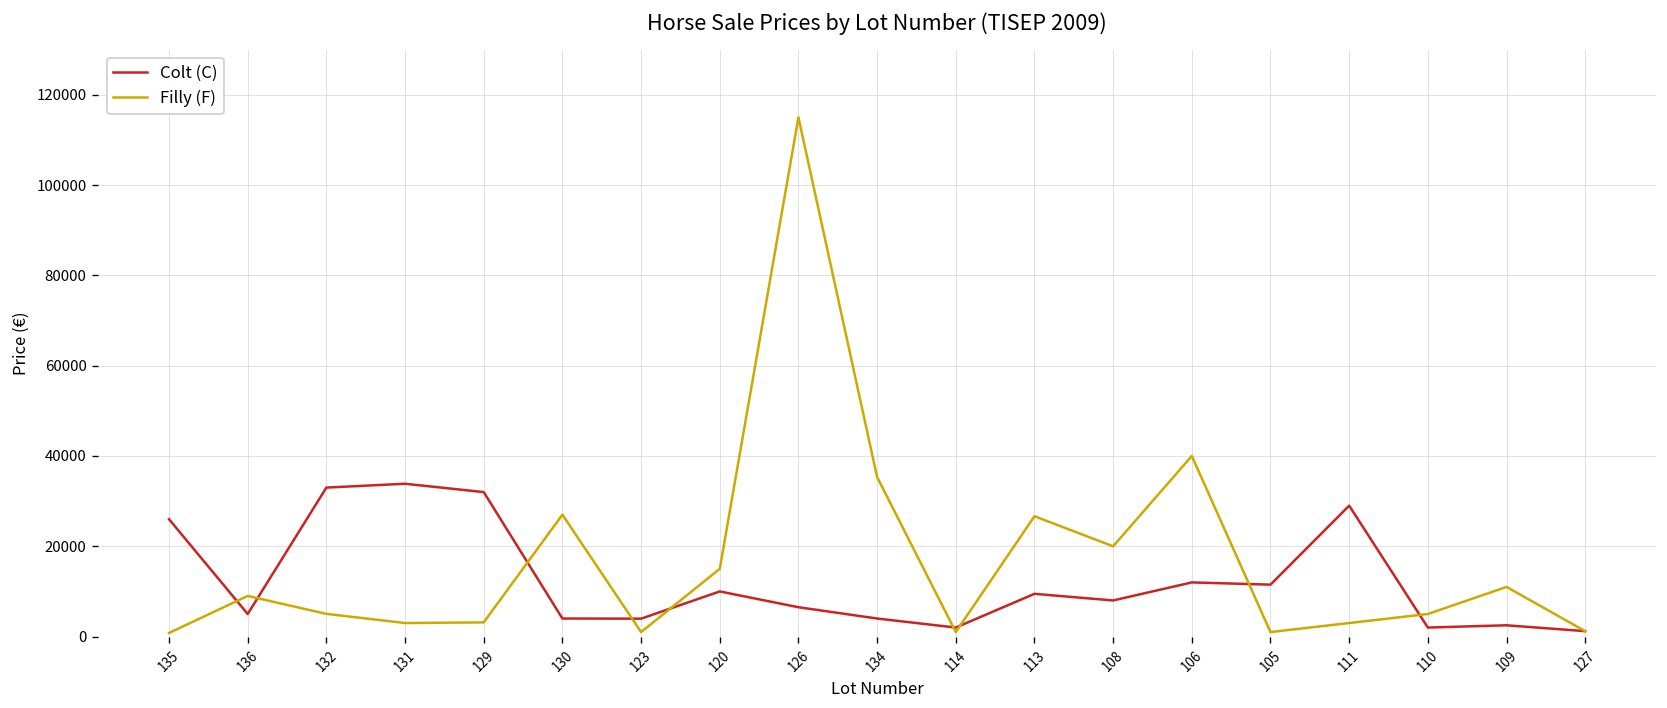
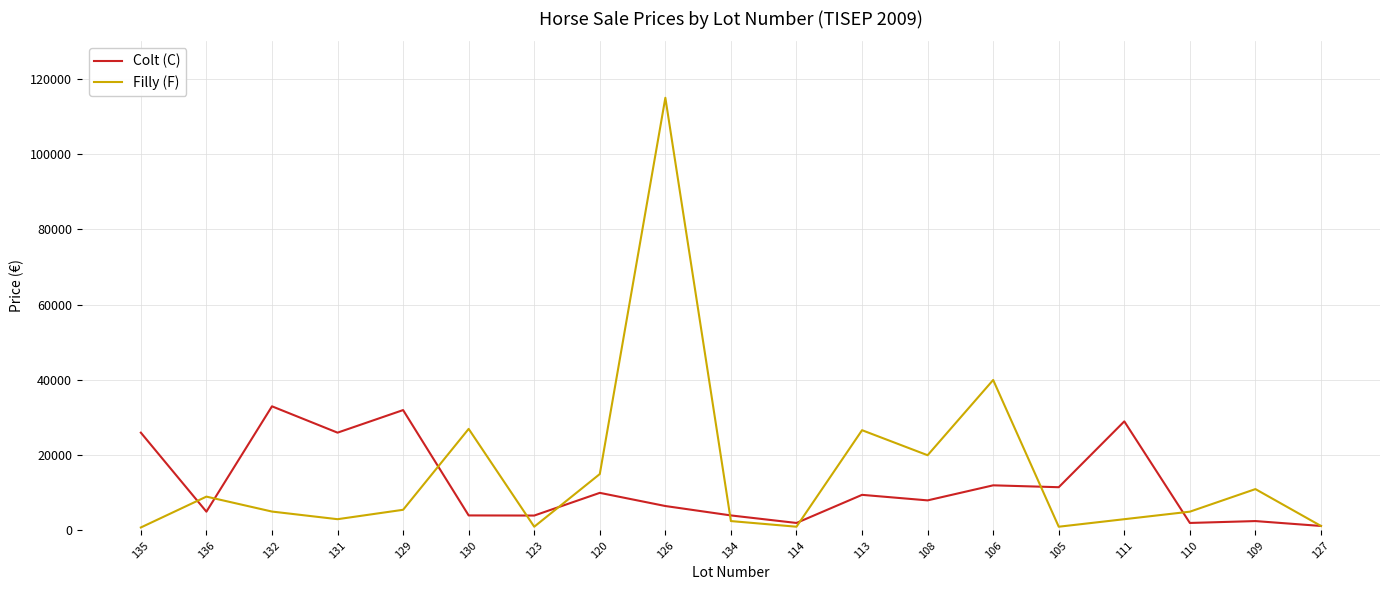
Colt (C), 131: 34000 -> 26000
Filly (F), 129: 3000 -> 6000
Filly (F), 134: 35000 -> 3000
